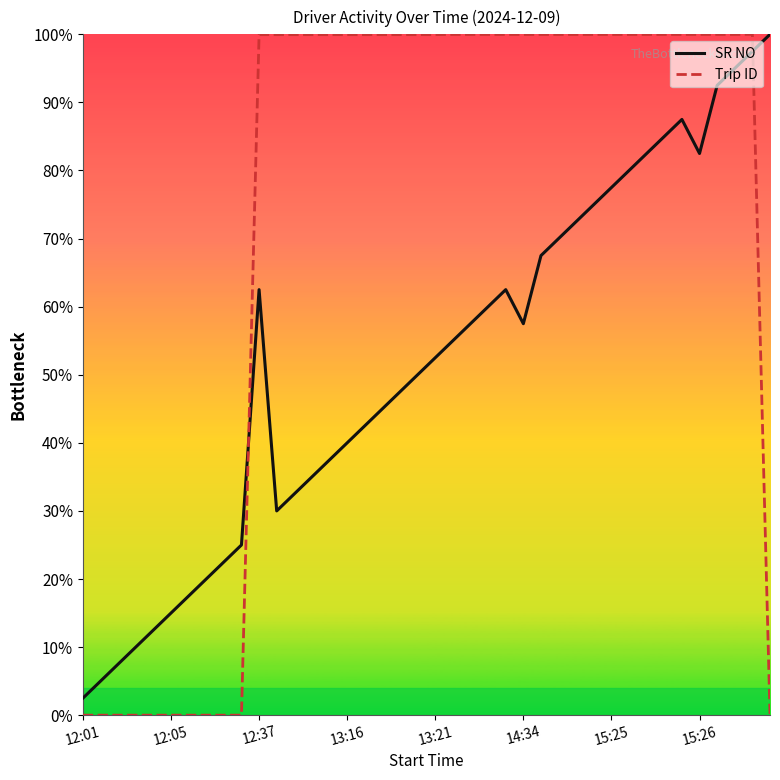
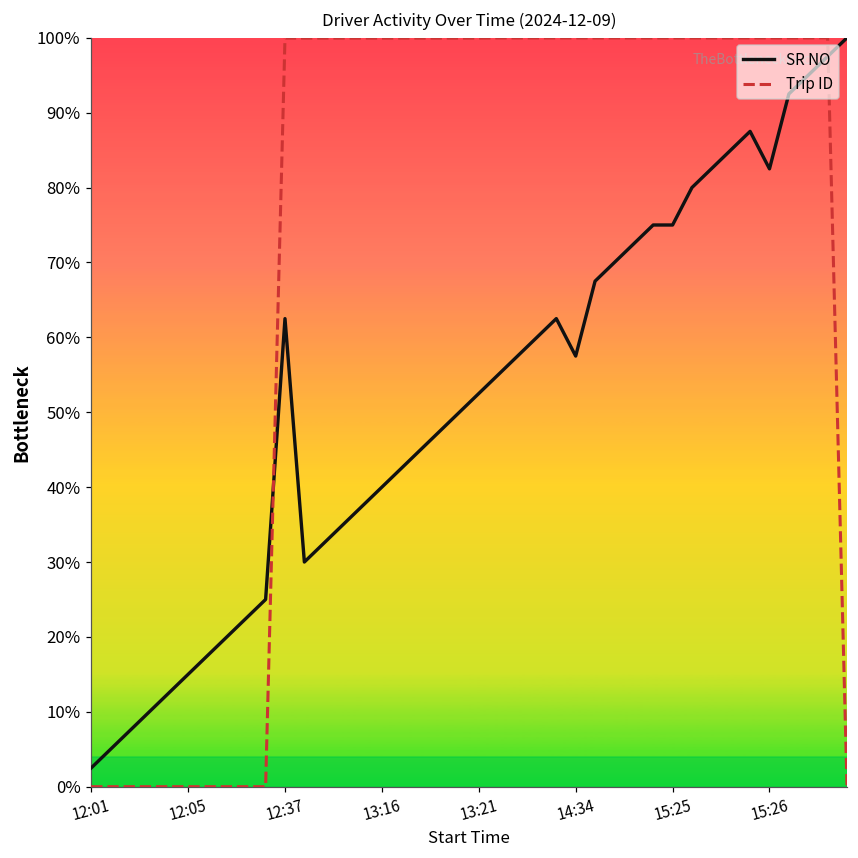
SR NO, 15:25: 78% -> 75%
